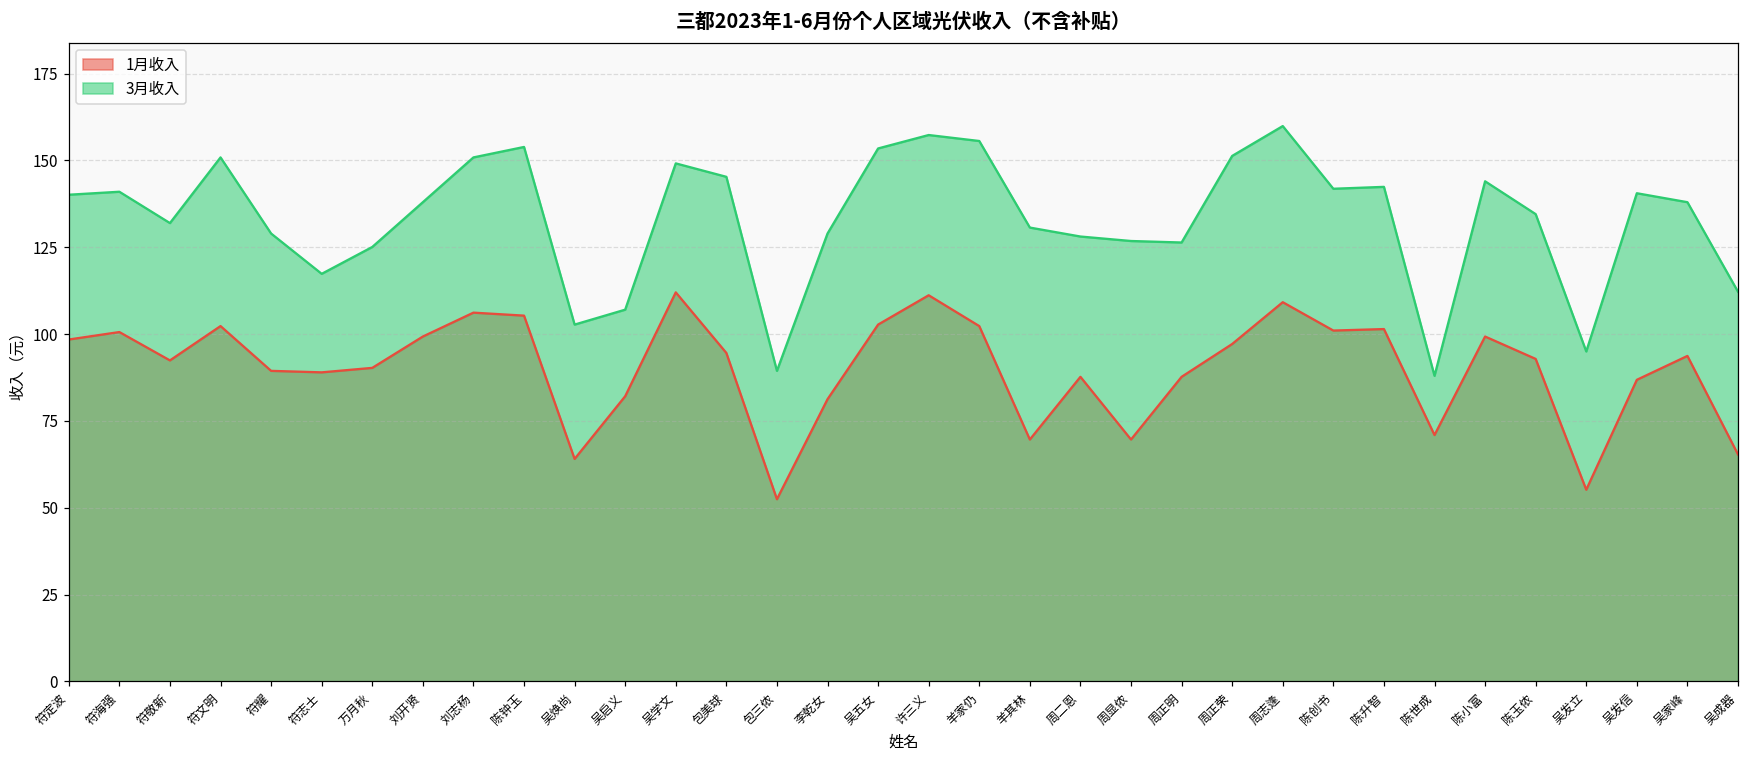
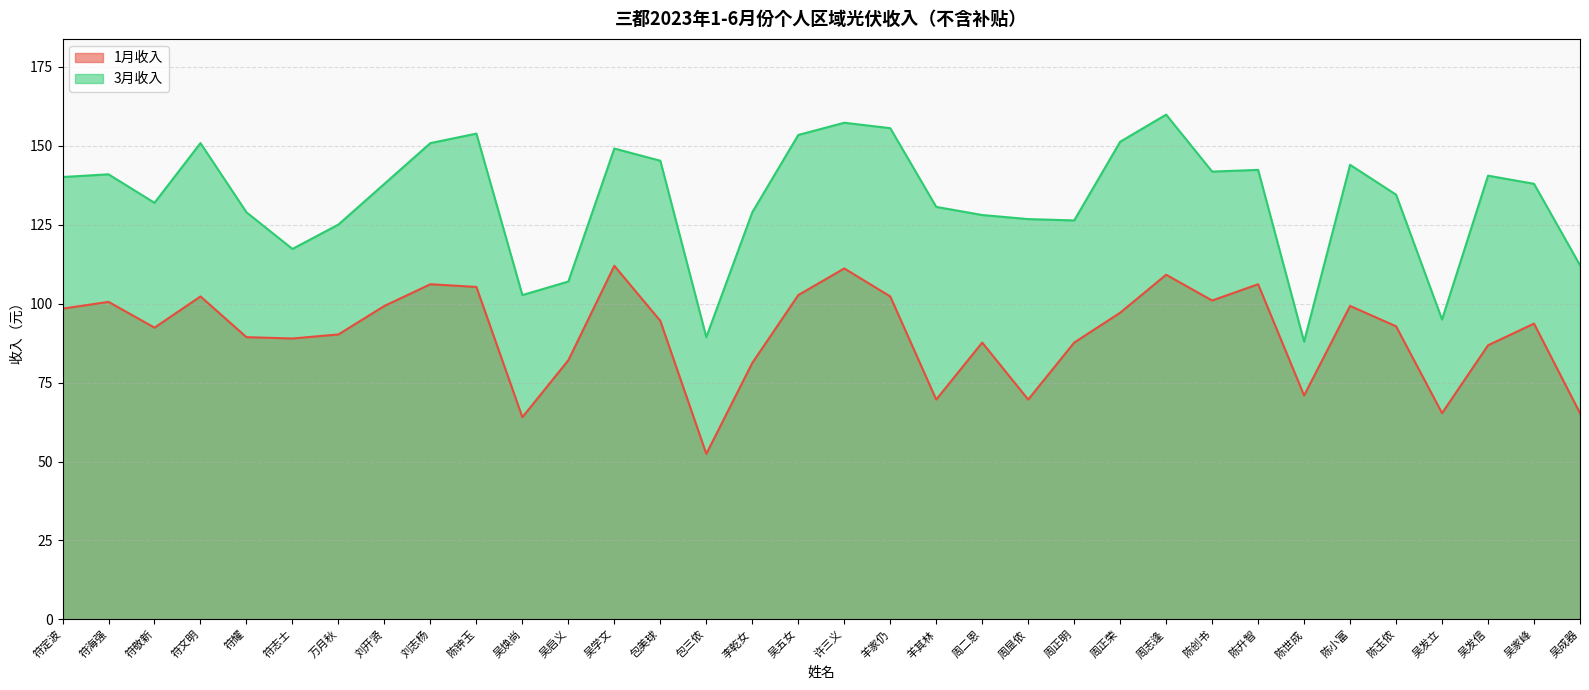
1月收入, 陈升智: 101 -> 106
1月收入, 吴发立: 55 -> 65
